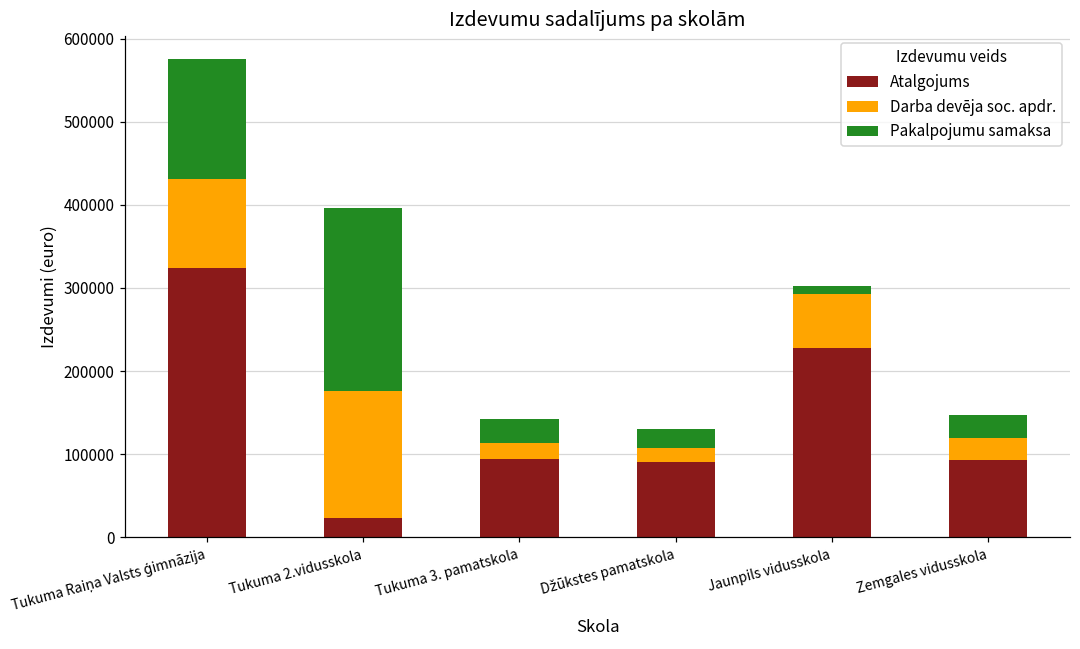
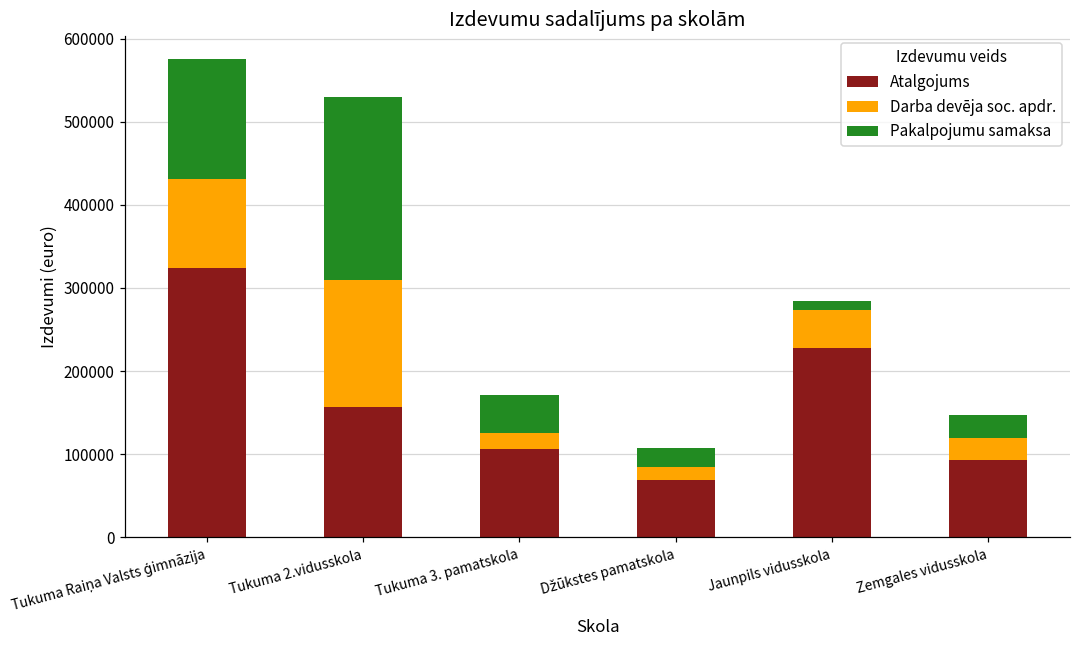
Atalgojums, Tukuma 2.vidusskola: 20000 -> 160000
Atalgojums, Tukuma 3. pamatskola: 90000 -> 110000
Pakalpojumu samaksa, Tukuma 3. pamatskola: 30000 -> 50000
Atalgojums, Džūkstes pamatskola: 90000 -> 70000
Darba devēja soc. apdr., Jaunpils vidusskola: 70000 -> 50000
